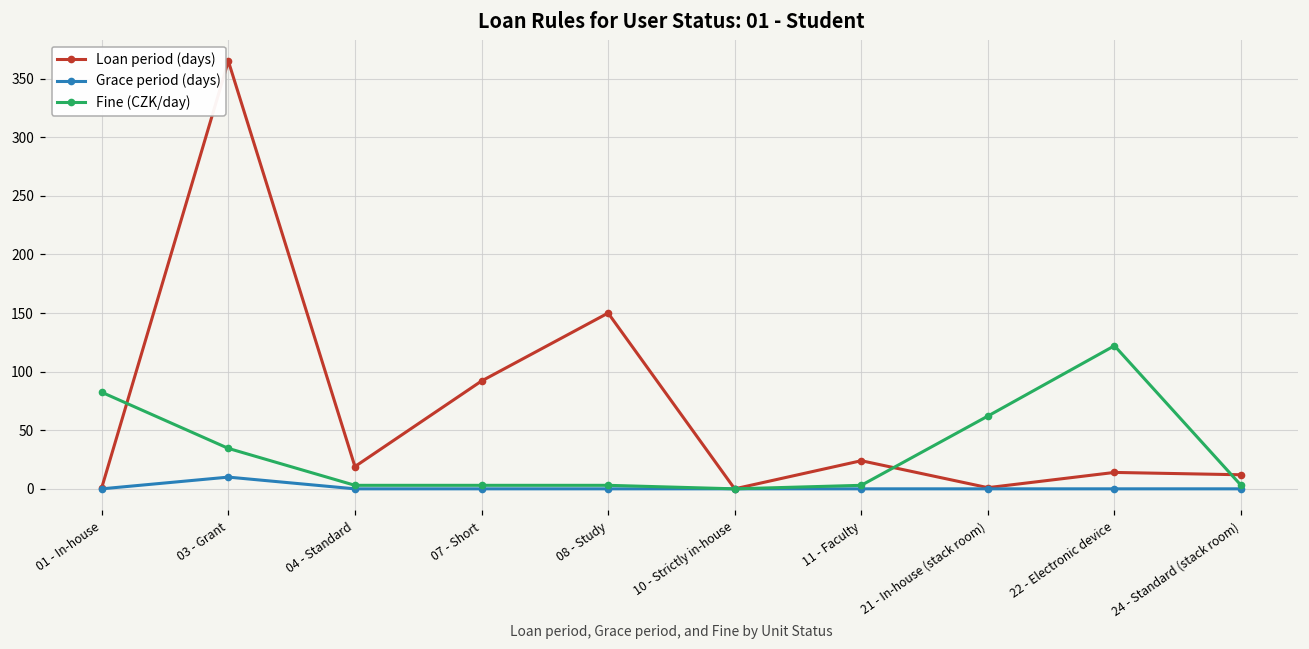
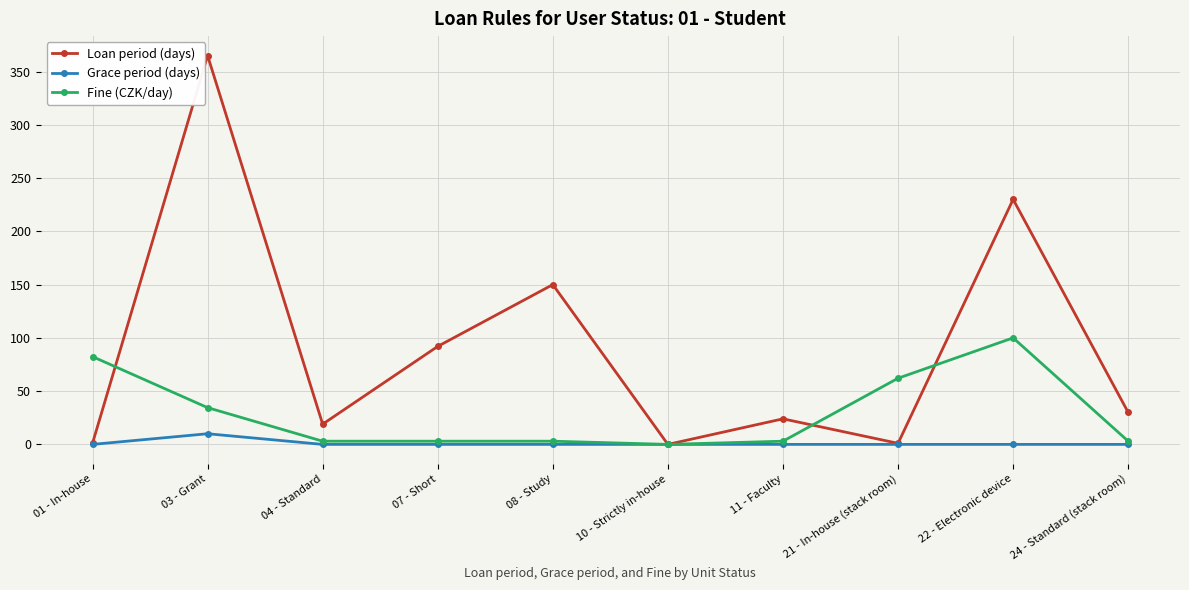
Loan period (days), 22 - Electronic device: 14 -> 230
Fine (CZK/day), 22 - Electronic device: 122 -> 100
Loan period (days), 24 - Standard (stack room): 12 -> 30
